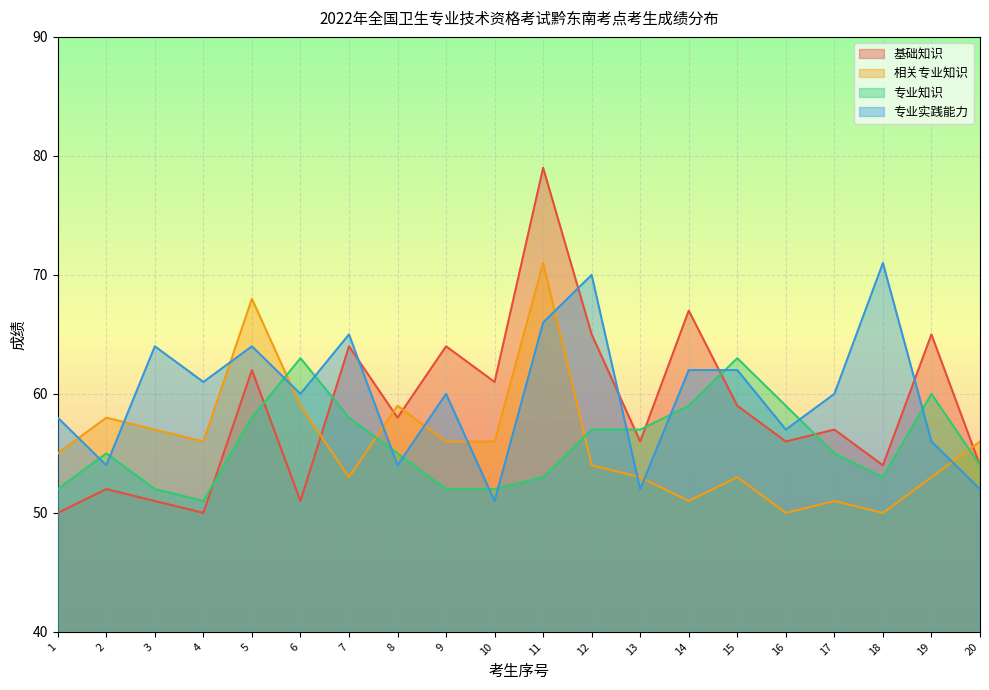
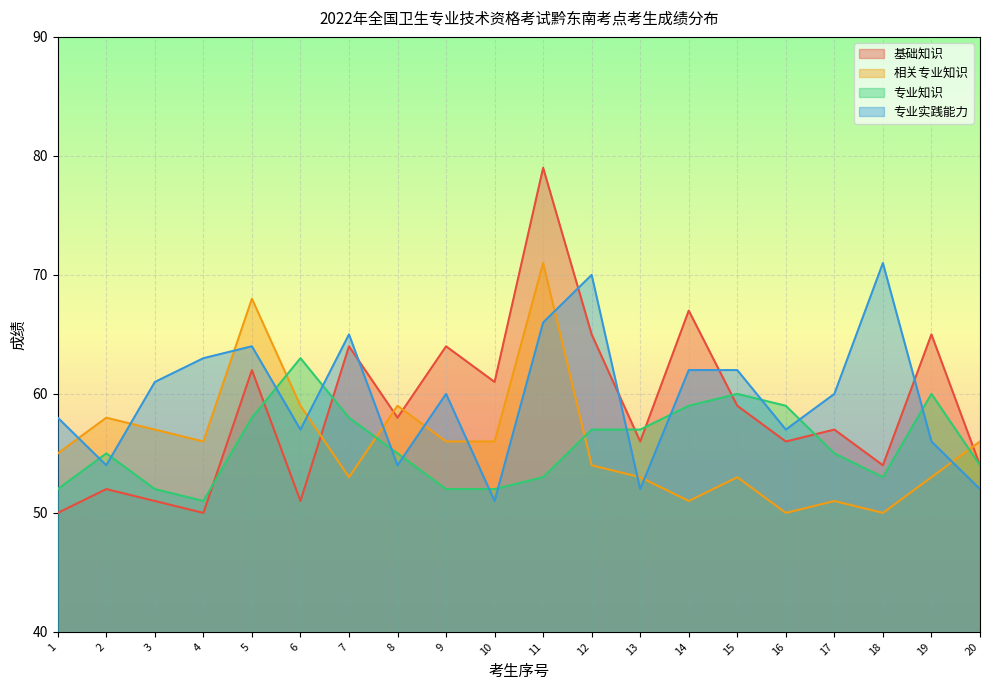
专业实践能力, 3: 64 -> 61
专业实践能力, 4: 61 -> 63
专业实践能力, 6: 60 -> 57
专业知识, 15: 63 -> 60
